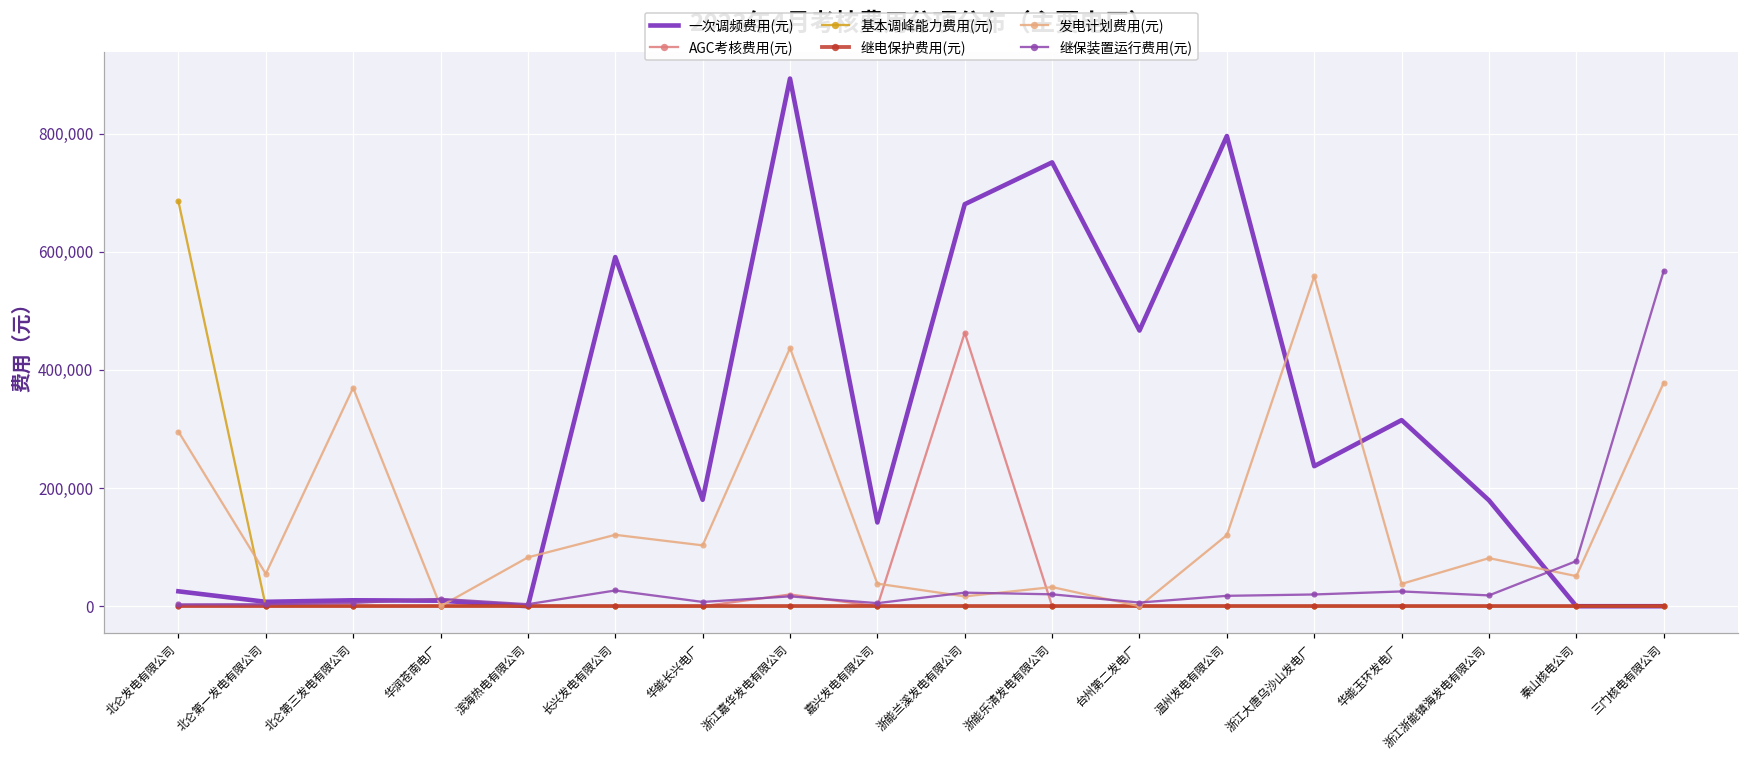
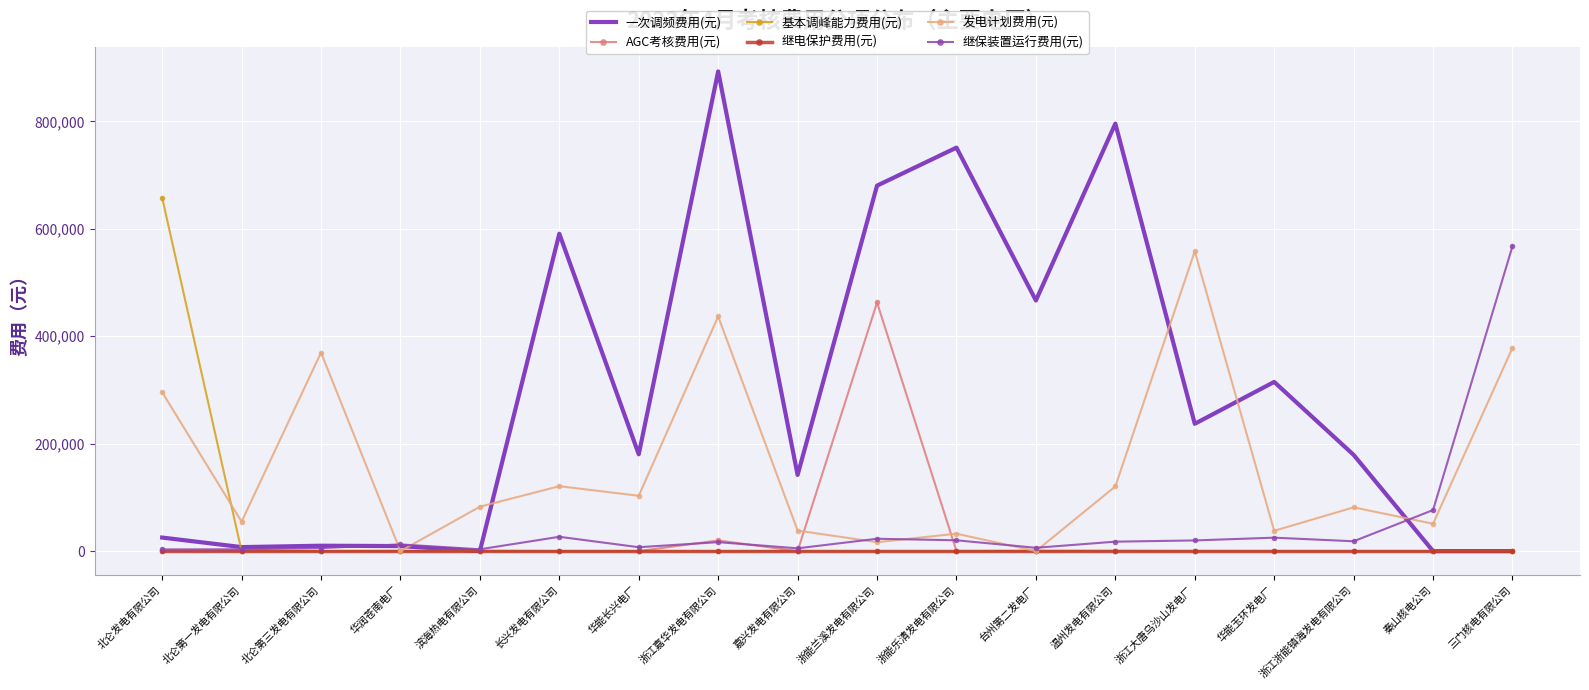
基本调峰能力费用(元), 北仑发电有限公司: 690,000 -> 660,000
